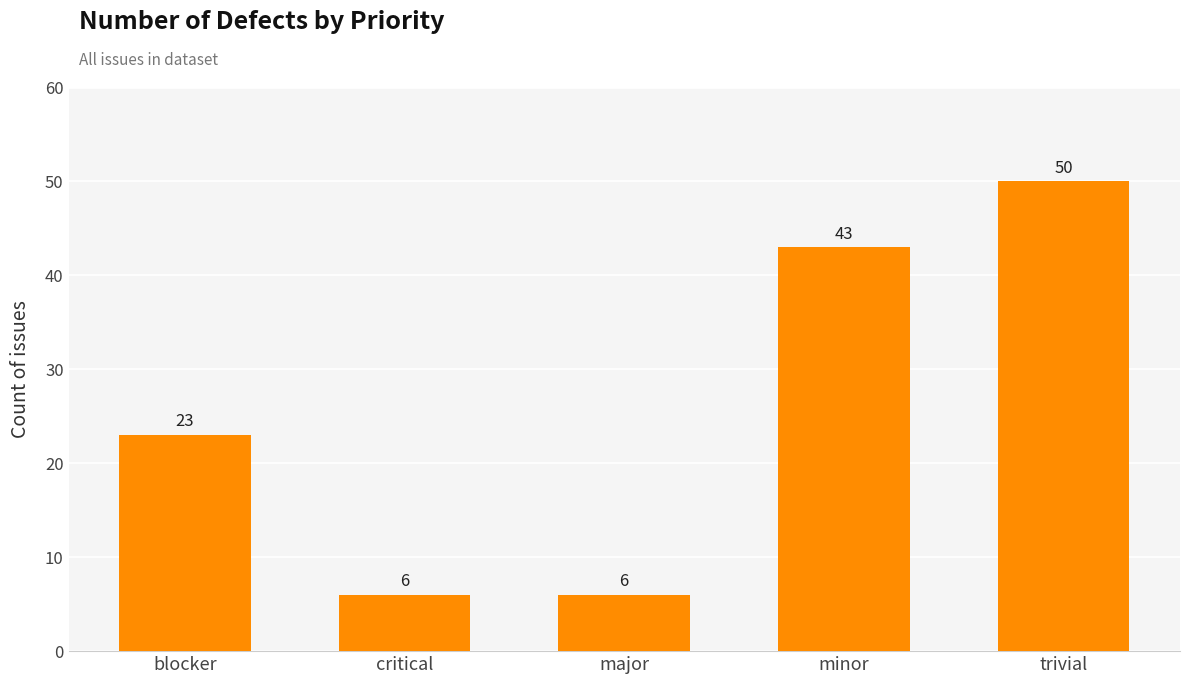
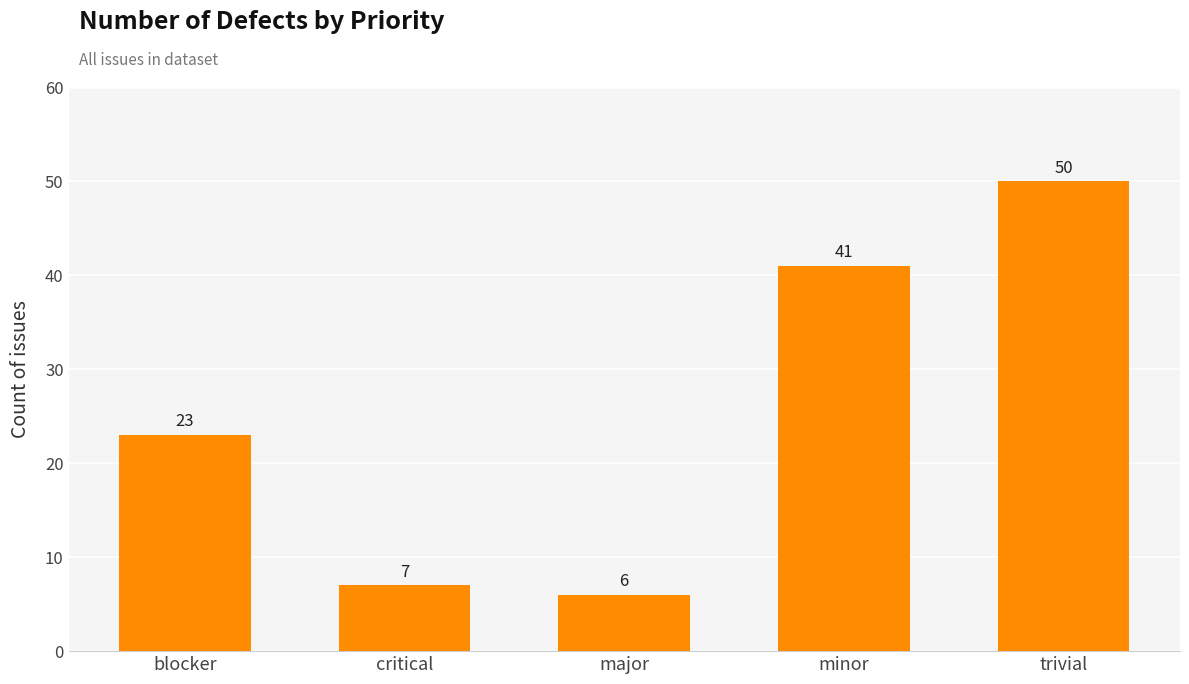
critical: 6 -> 7
minor: 43 -> 41
